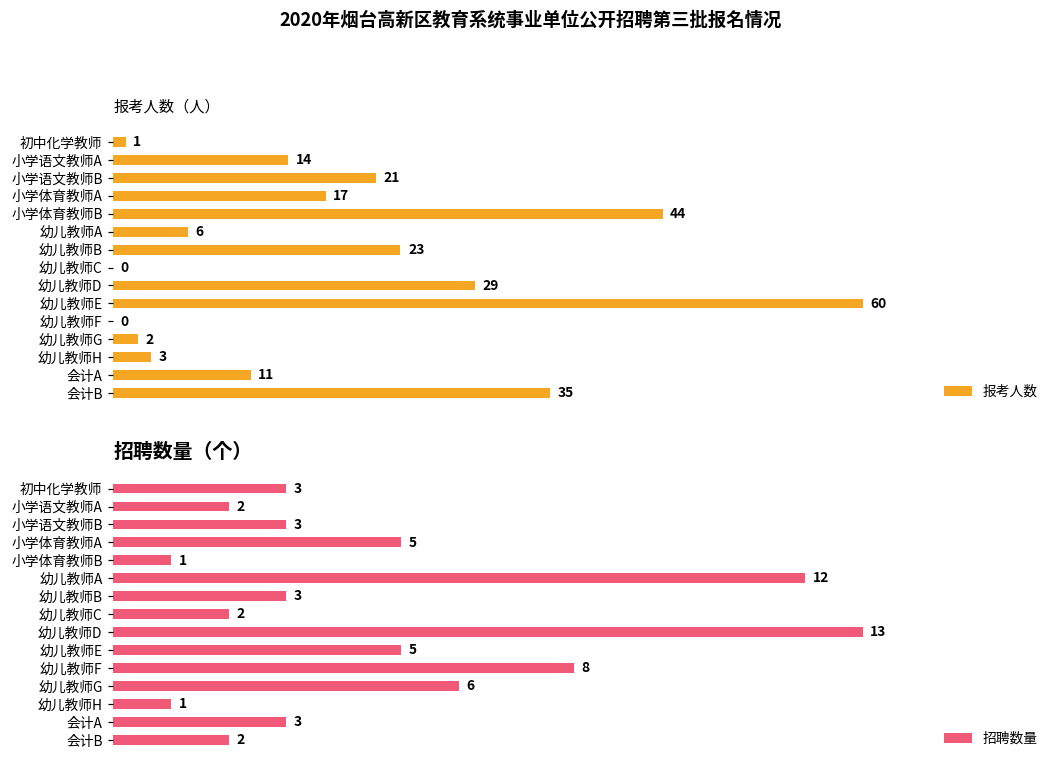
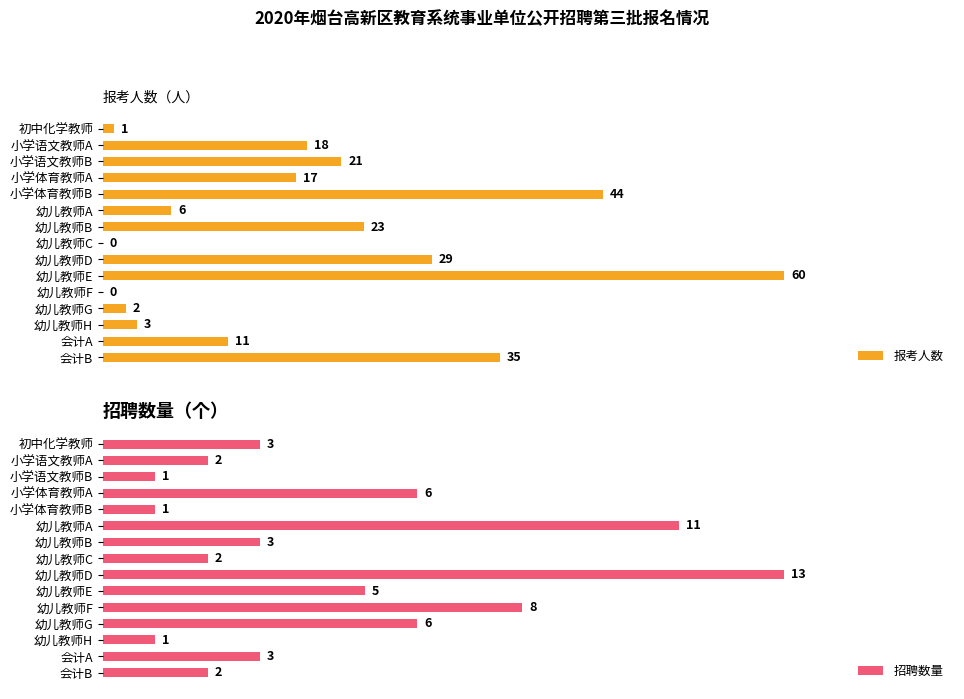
报考人数（人）, 小学语文教师A: 14 -> 18
招聘数量（个）, 小学语文教师B: 3 -> 1
招聘数量（个）, 小学体育教师A: 5 -> 6
招聘数量（个）, 幼儿教师A: 12 -> 11
